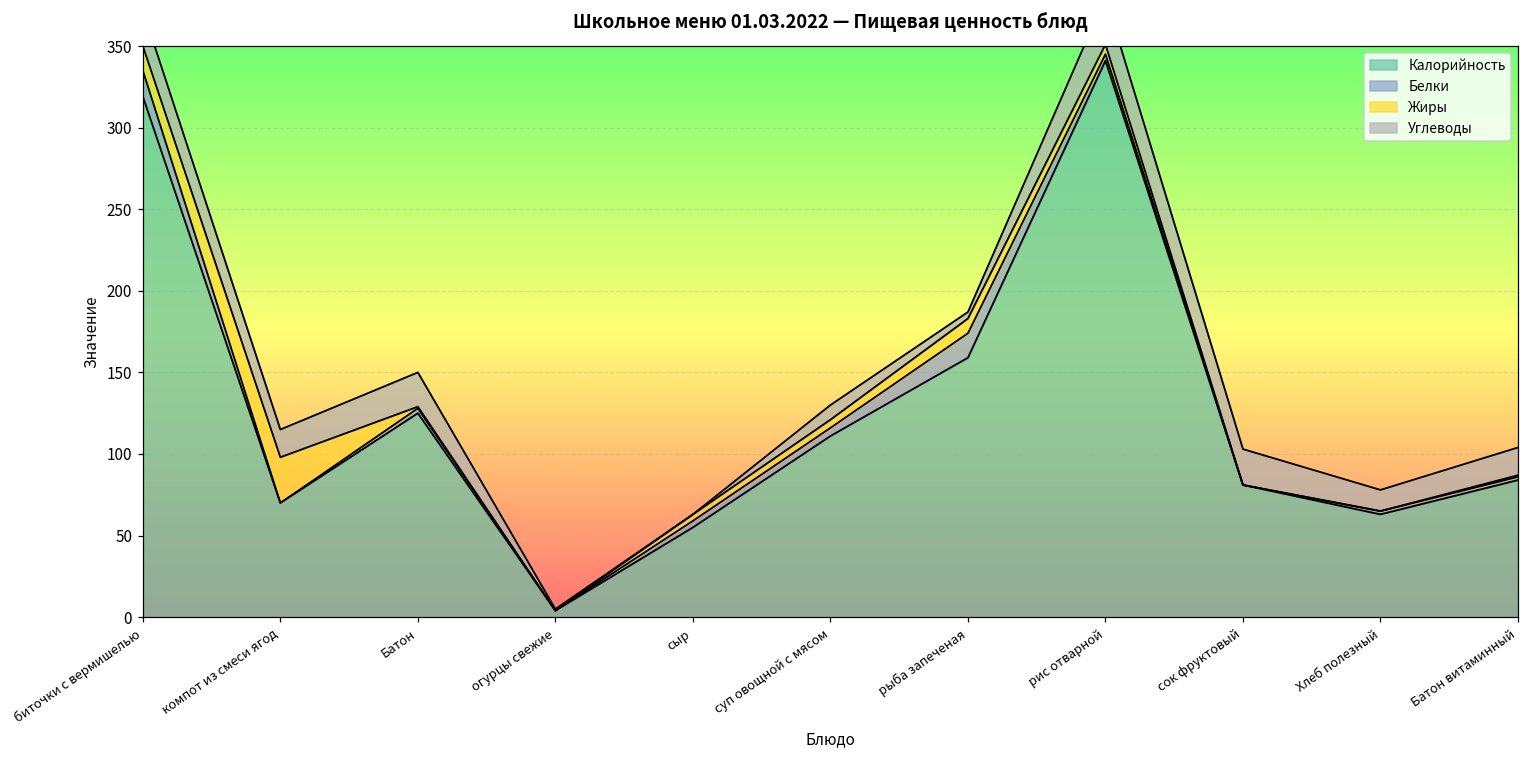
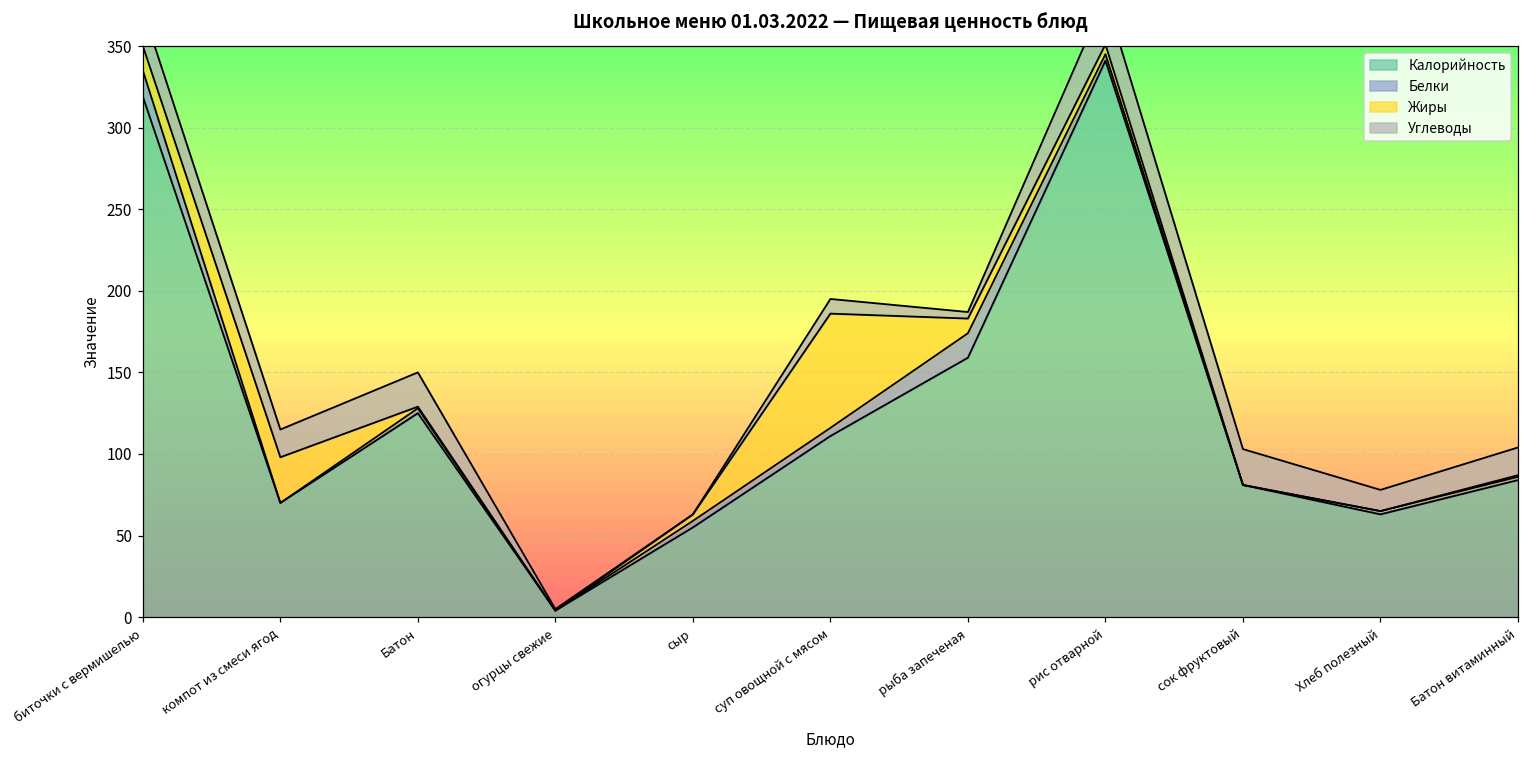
Жиры, суп овощной с мясом: 5 -> 70
